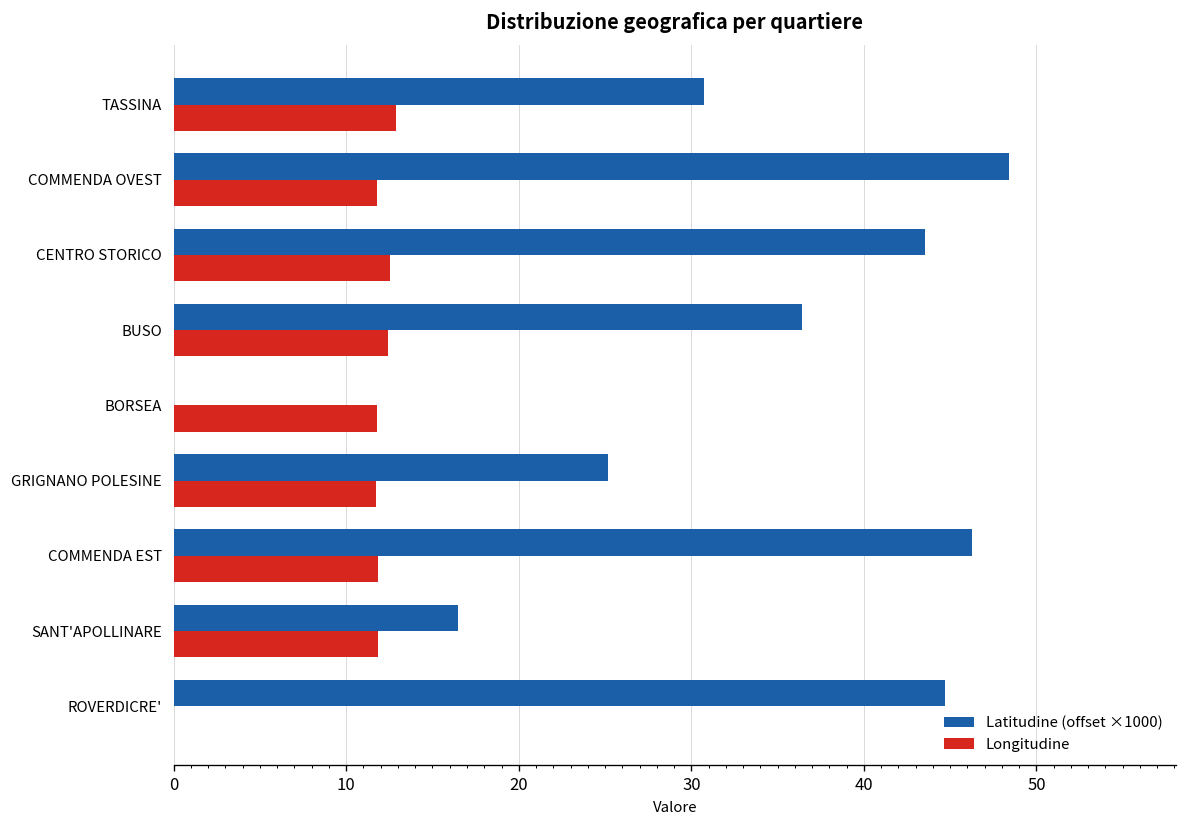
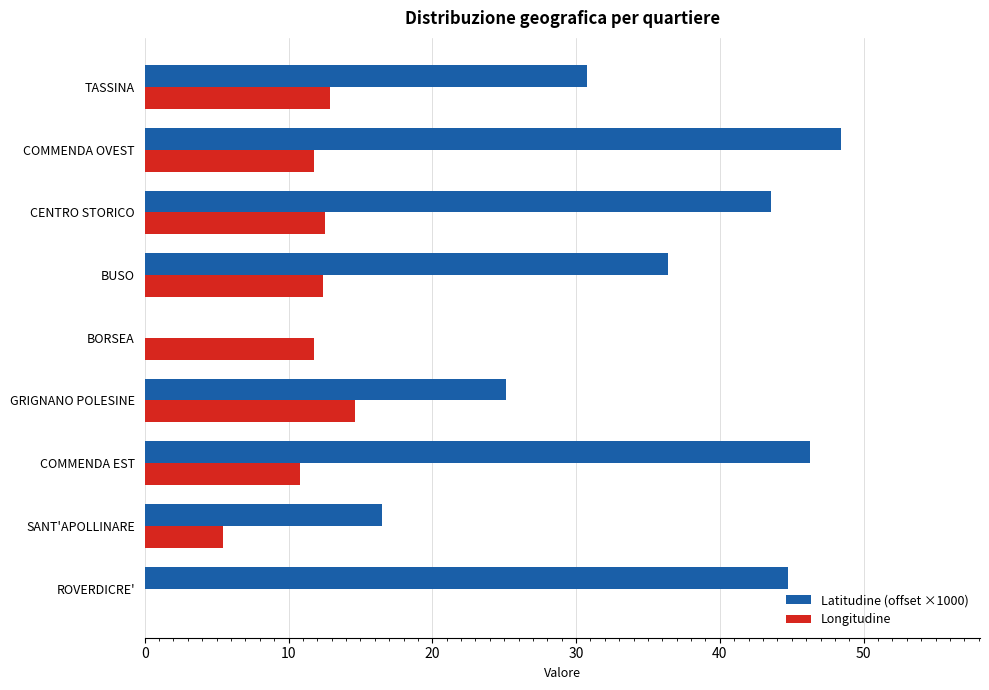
Longitudine, GRIGNANO POLESINE: 11.7 -> 14.6
Longitudine, COMMENDA EST: 11.8 -> 10.8
Longitudine, SANT'APOLLINARE: 11.8 -> 5.4
